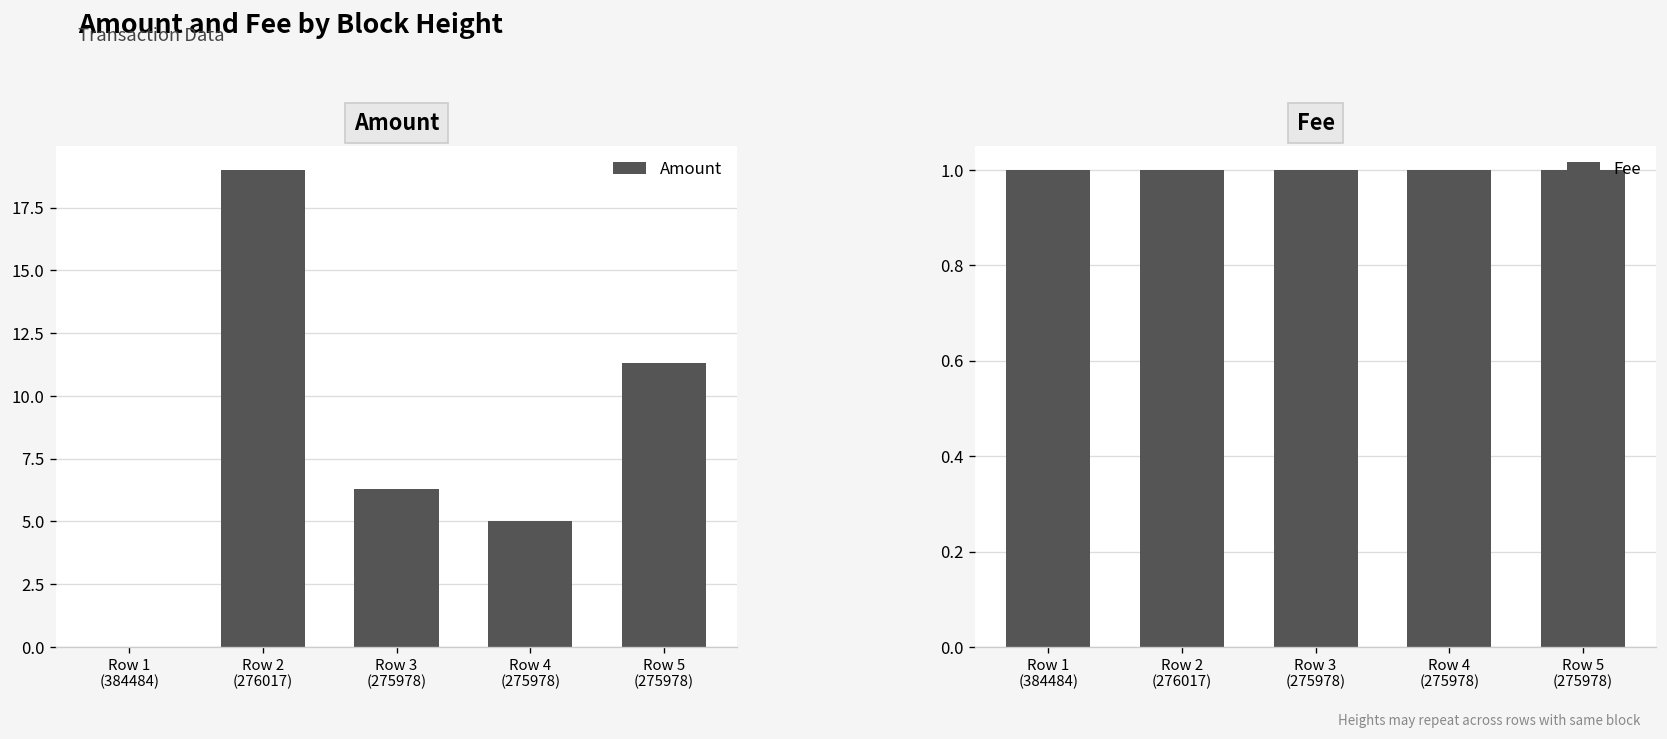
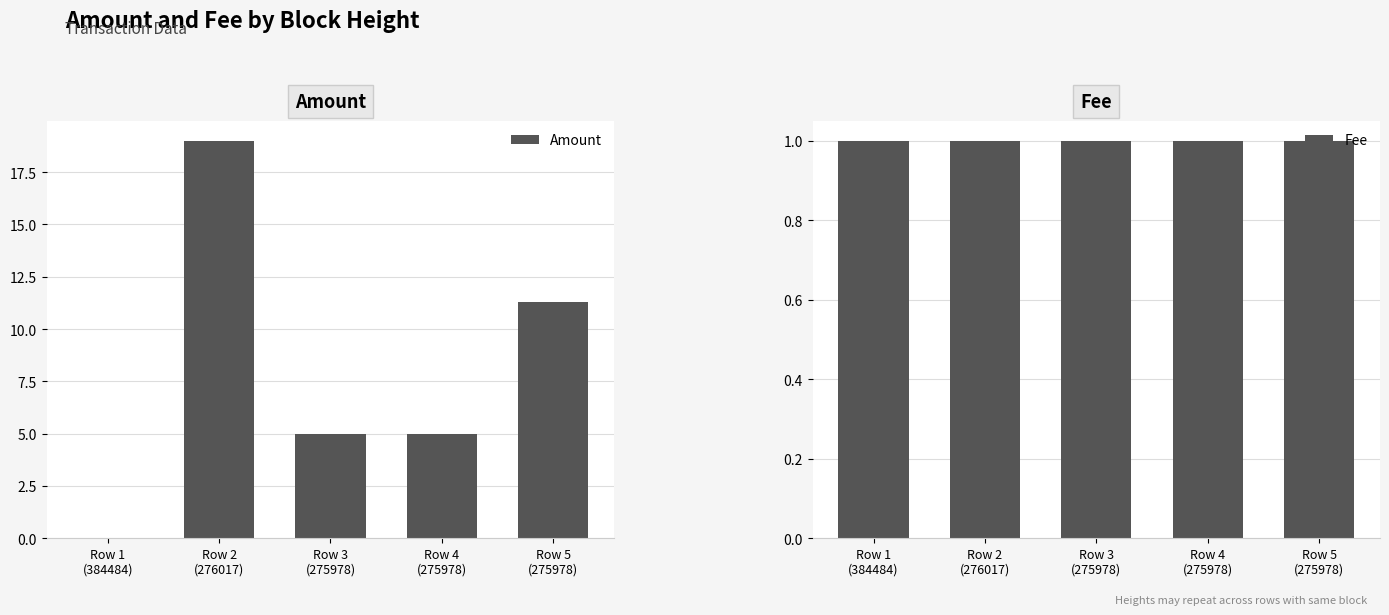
Amount, Row 3 (275978): 6.3 -> 5.0
